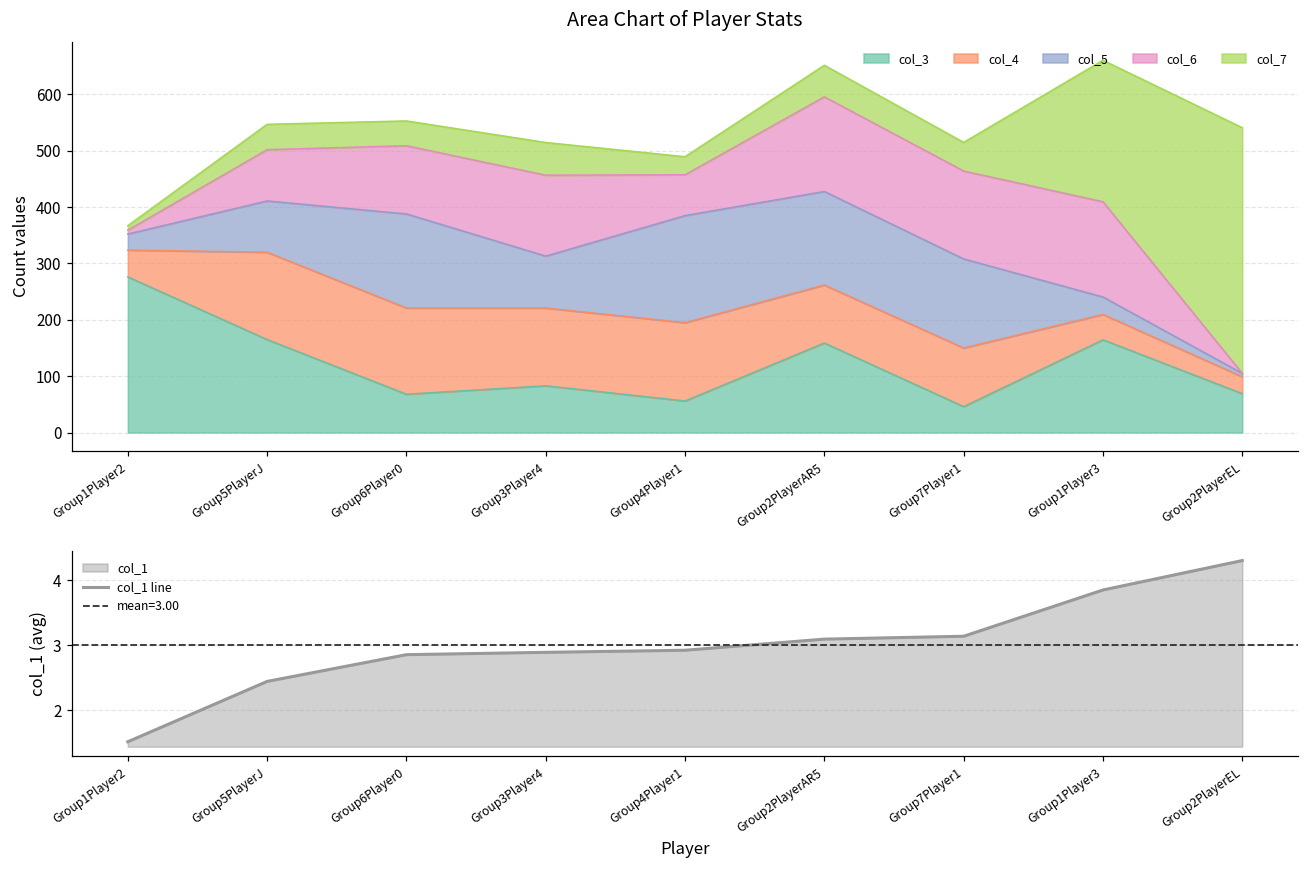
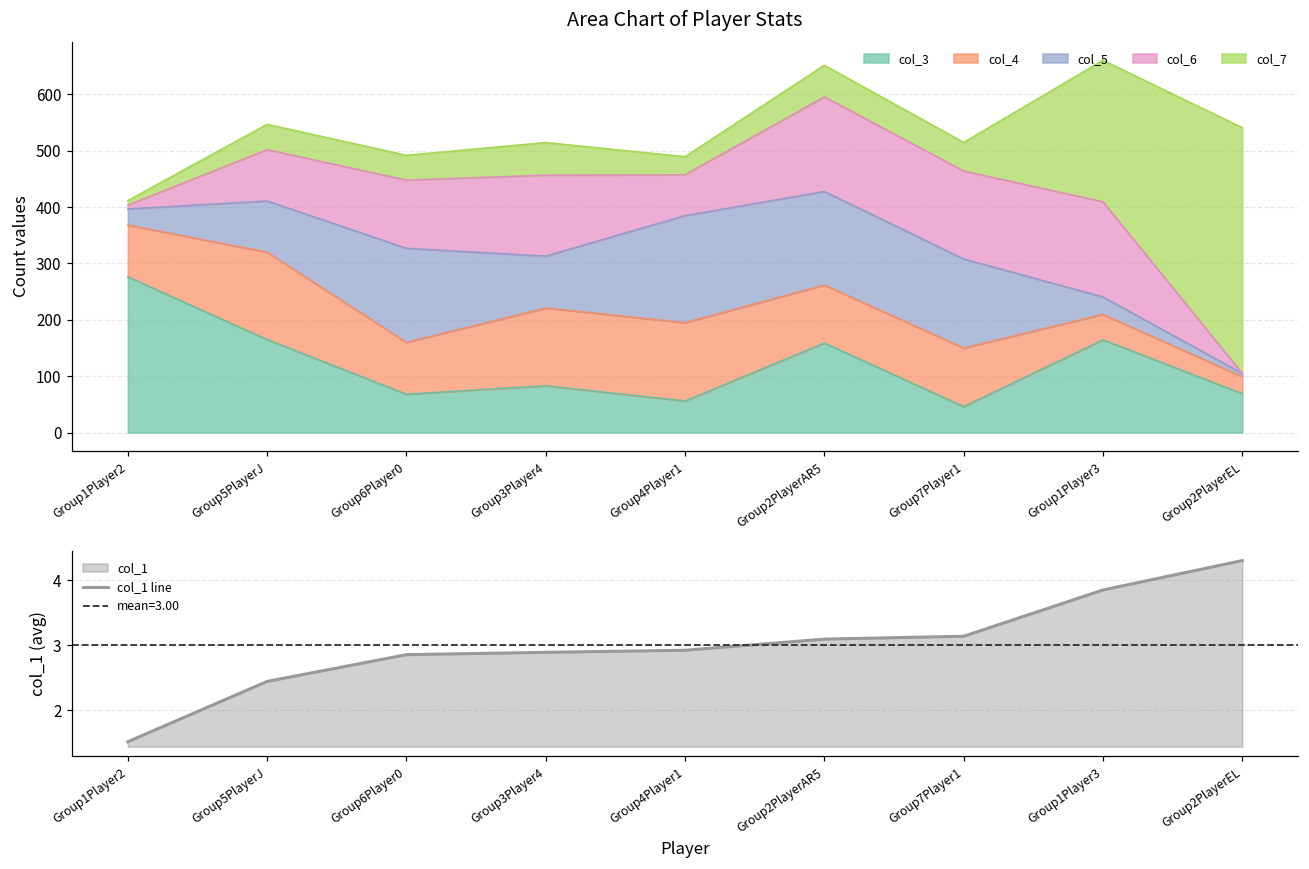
Area Chart of Player Stats, col_4, Group1Player2: 50 -> 90
Area Chart of Player Stats, col_4, Group6Player0: 150 -> 90
